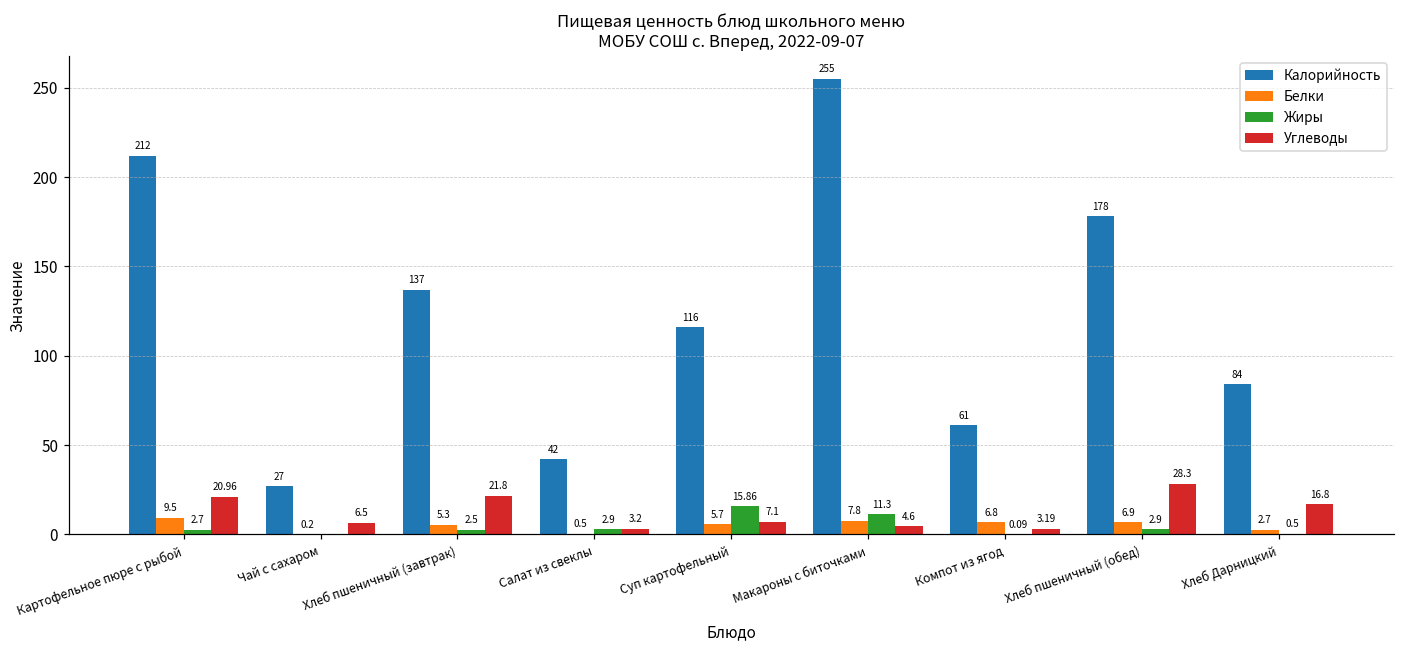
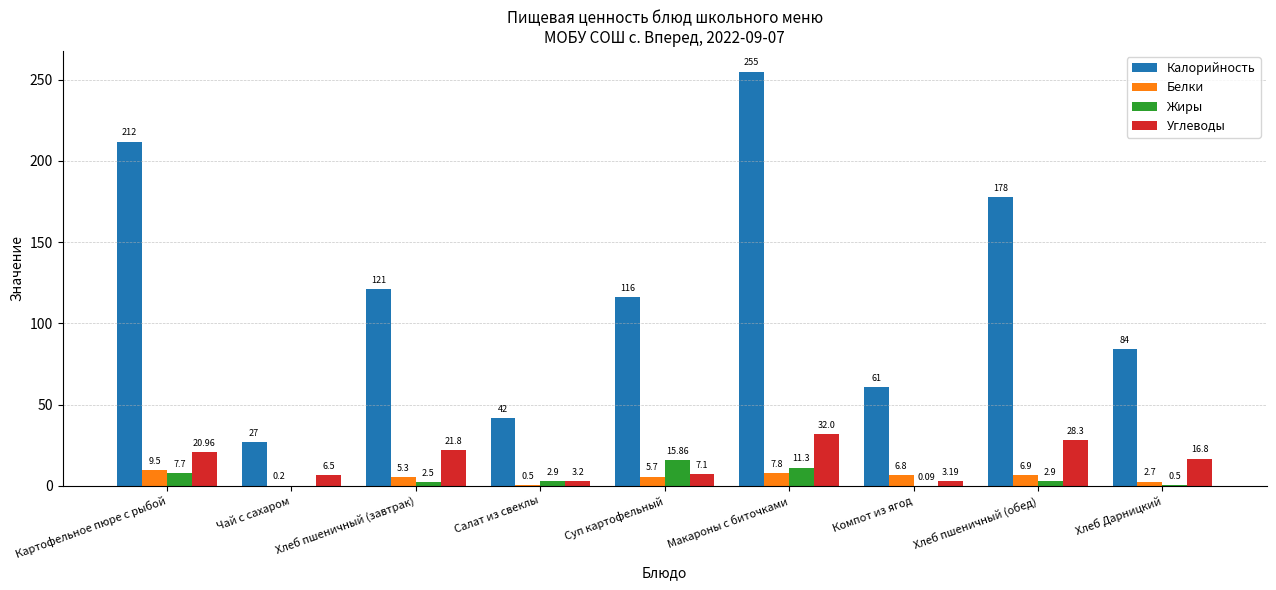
Жиры, Картофельное пюре с рыбой: 2.7 -> 7.7
Калорийность, Хлеб пшеничный (завтрак): 137 -> 121
Углеводы, Макароны с биточками: 4.6 -> 32.0
